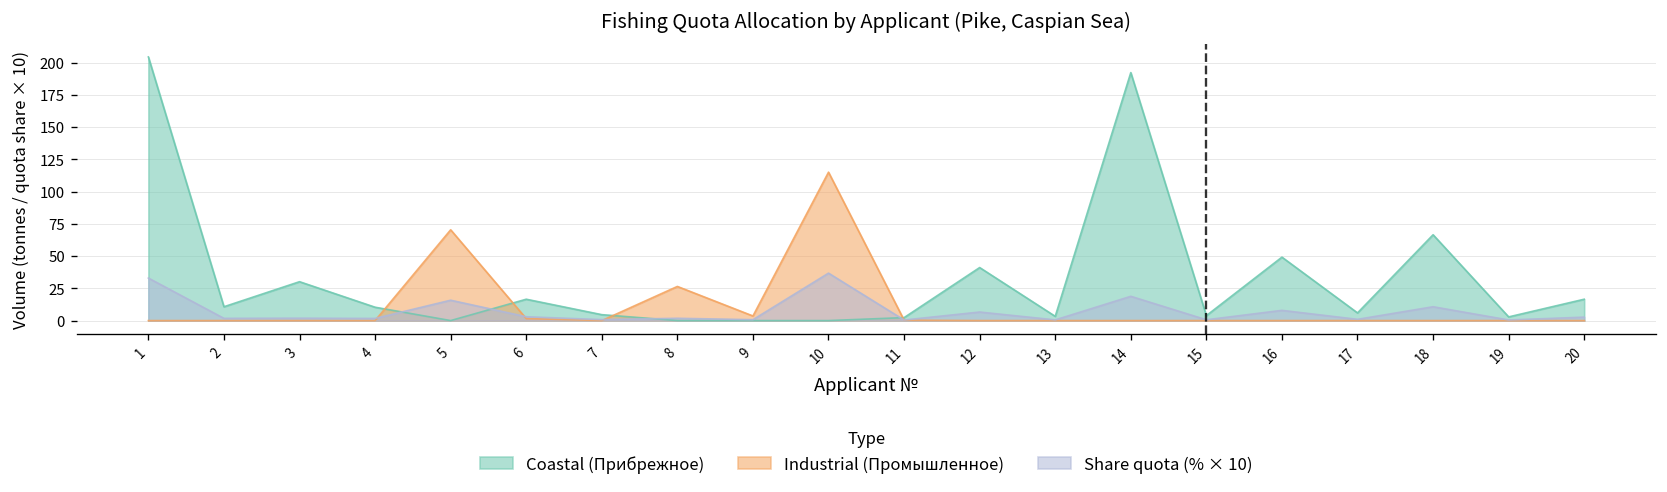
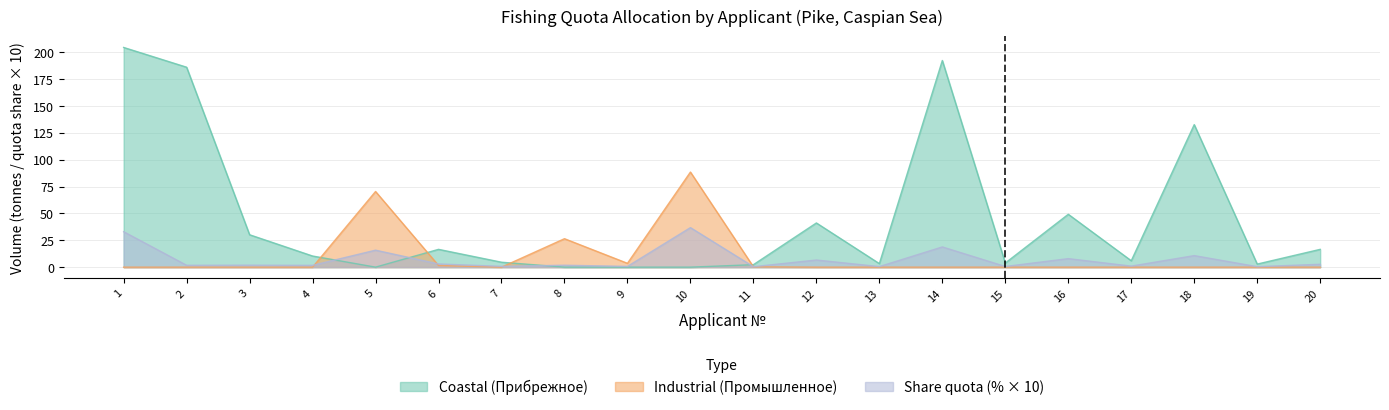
Coastal (Прибрежное), 2: 11 -> 186
Industrial (Промышленное), 10: 115 -> 88
Coastal (Прибрежное), 18: 67 -> 133
